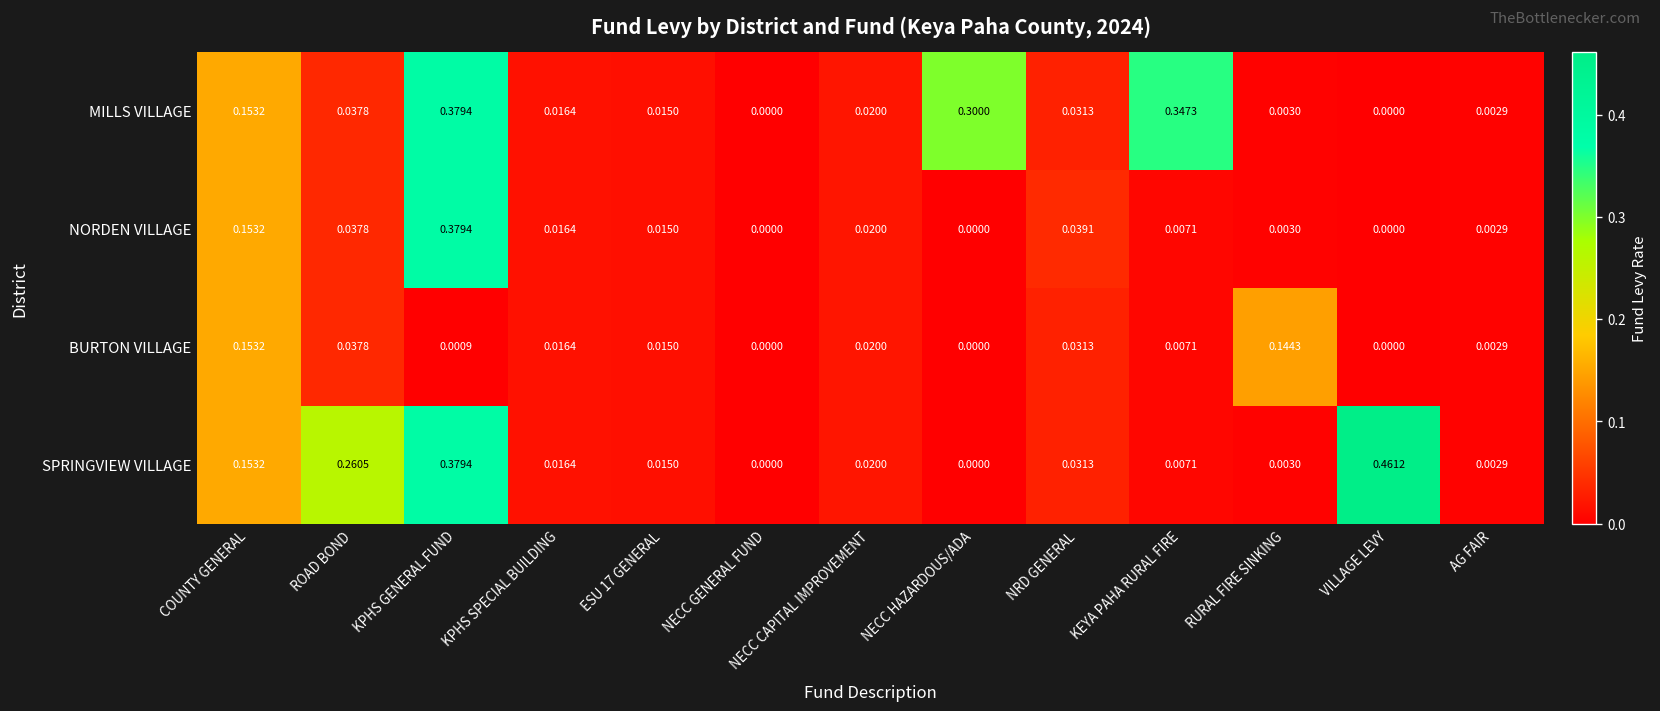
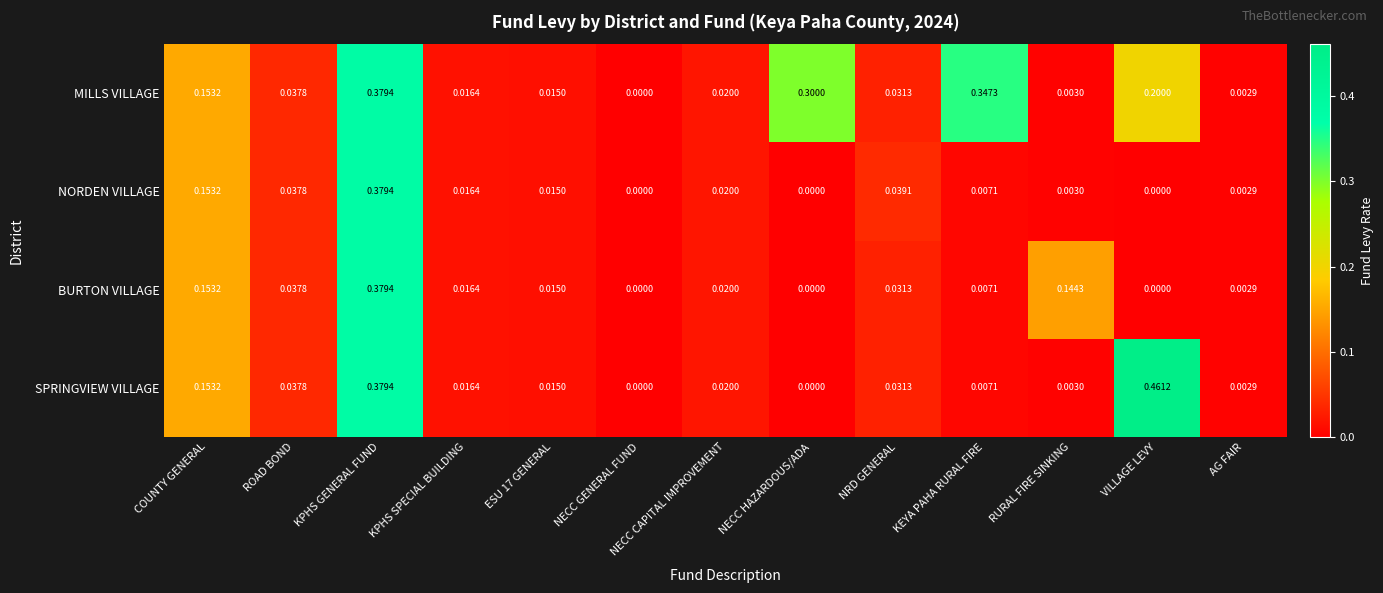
MILLS VILLAGE, VILLAGE LEVY: 0.0000 -> 0.2000
BURTON VILLAGE, KPHS GENERAL FUND: 0.0009 -> 0.3794
SPRINGVIEW VILLAGE, ROAD BOND: 0.2605 -> 0.0378
